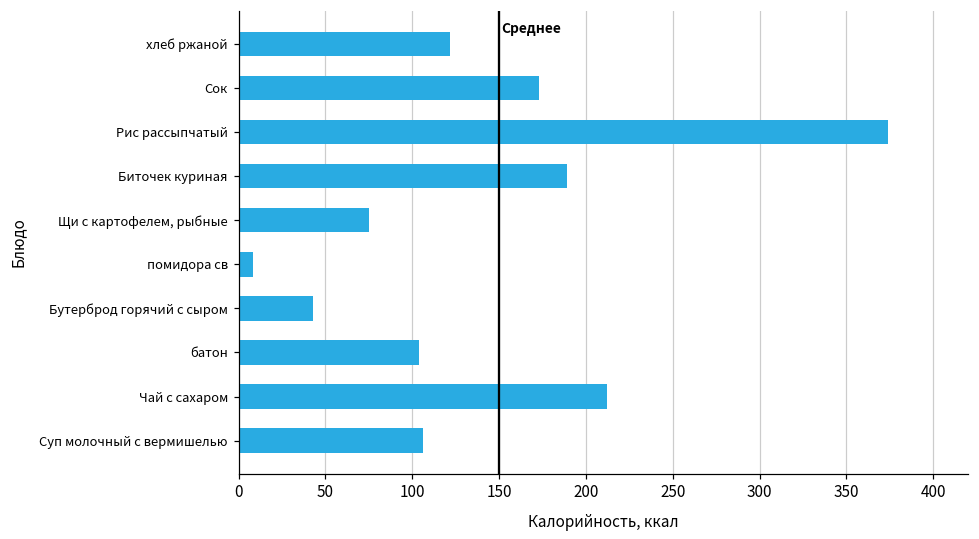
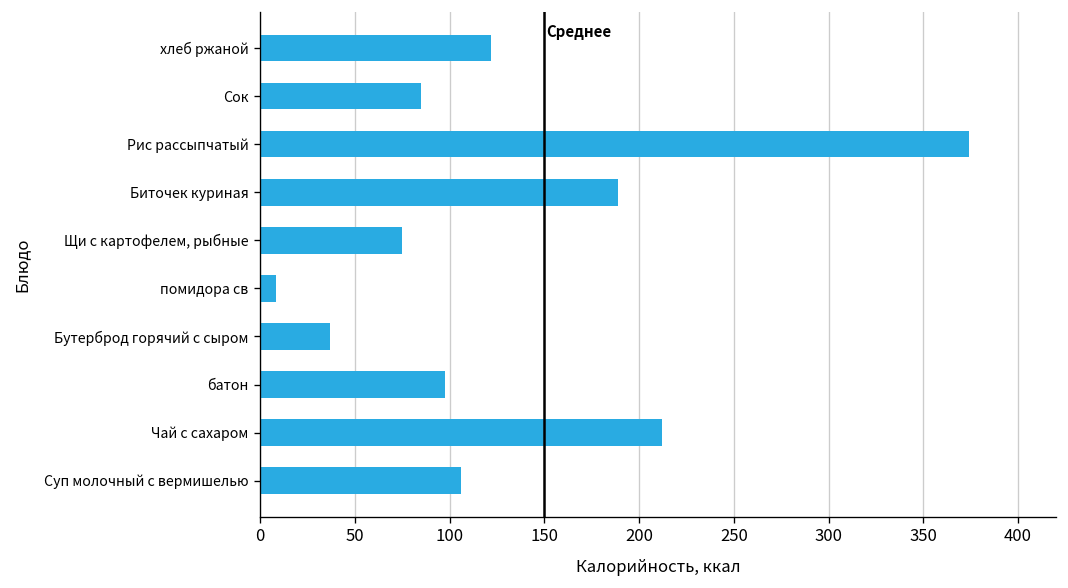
Сок: 173 -> 85
Бутерброд горячий с сыром: 43 -> 37
батон: 104 -> 98
